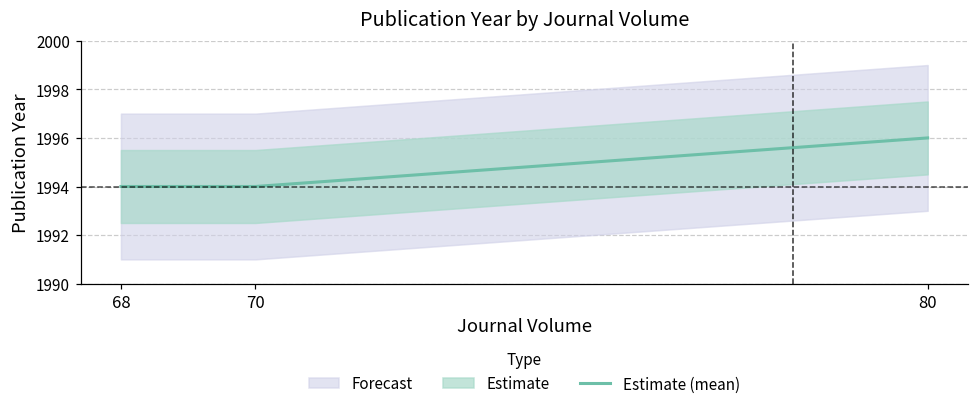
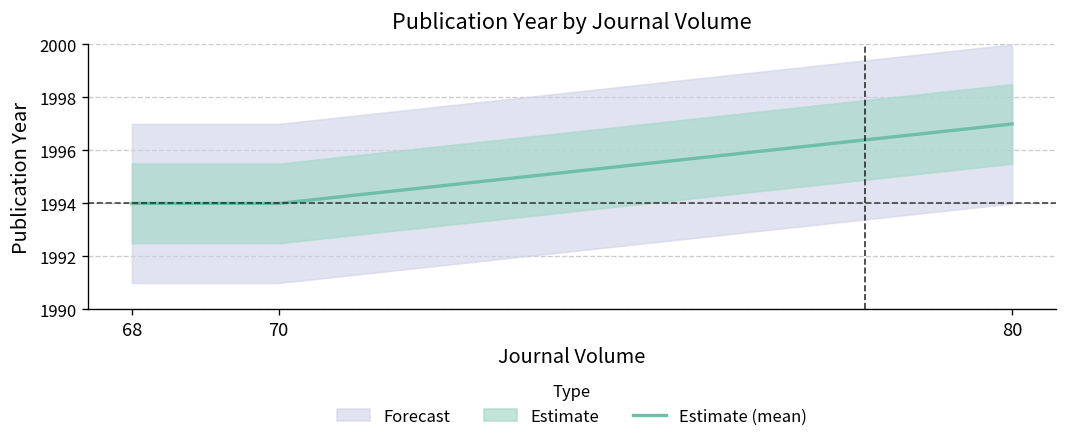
Estimate (mean), 80: 1996 -> 1997
